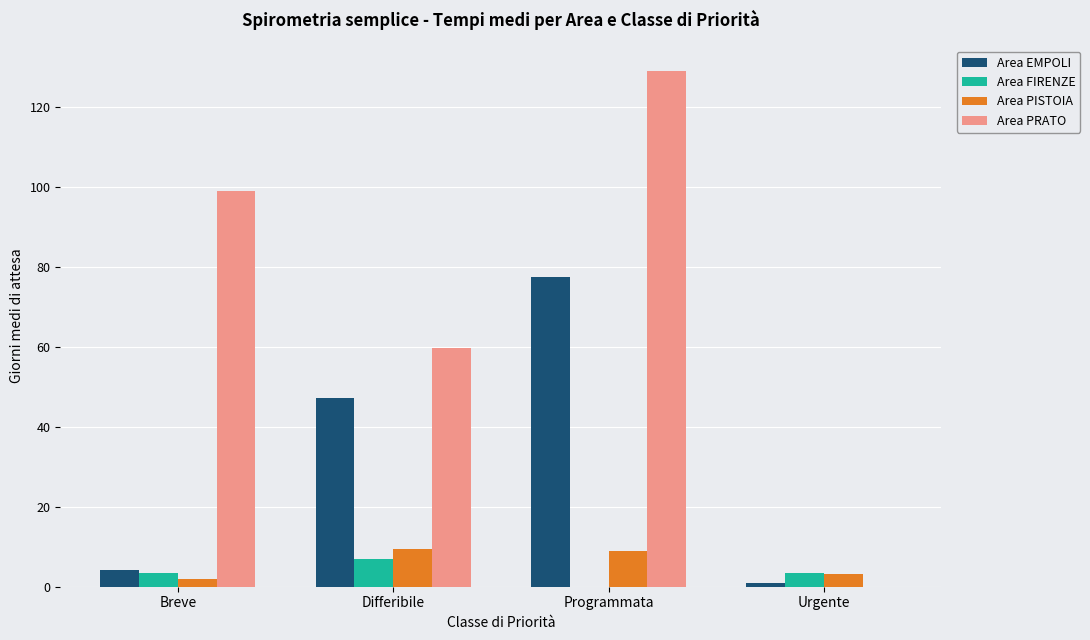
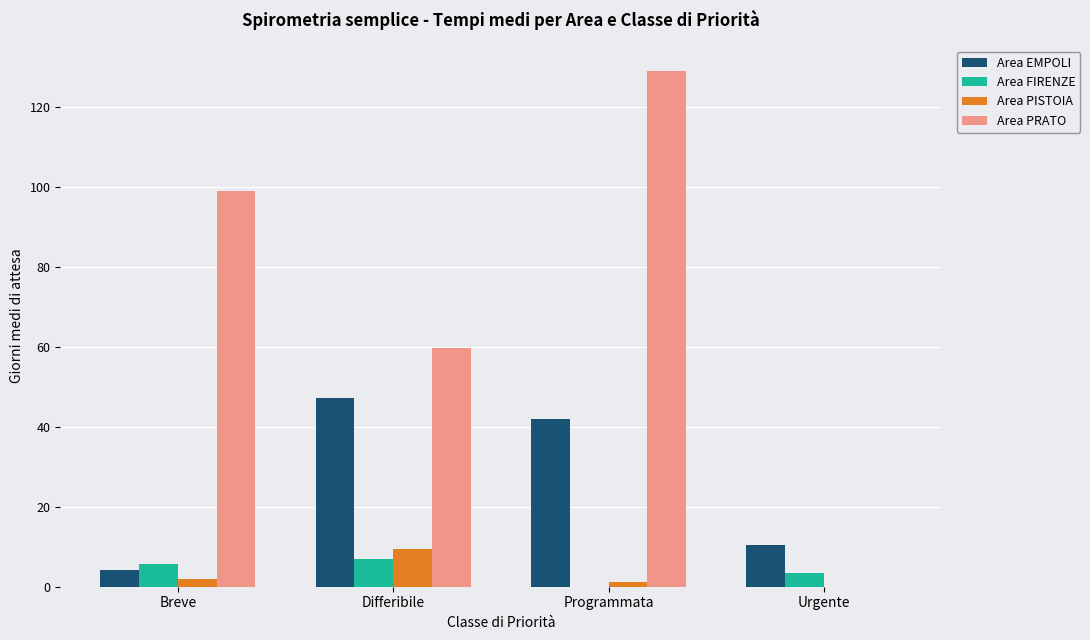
Area FIRENZE, Breve: 3 -> 6
Area EMPOLI, Programmata: 78 -> 42
Area PISTOIA, Programmata: 9 -> 1
Area EMPOLI, Urgente: 1 -> 11
Area PISTOIA, Urgente: 3 -> 0
